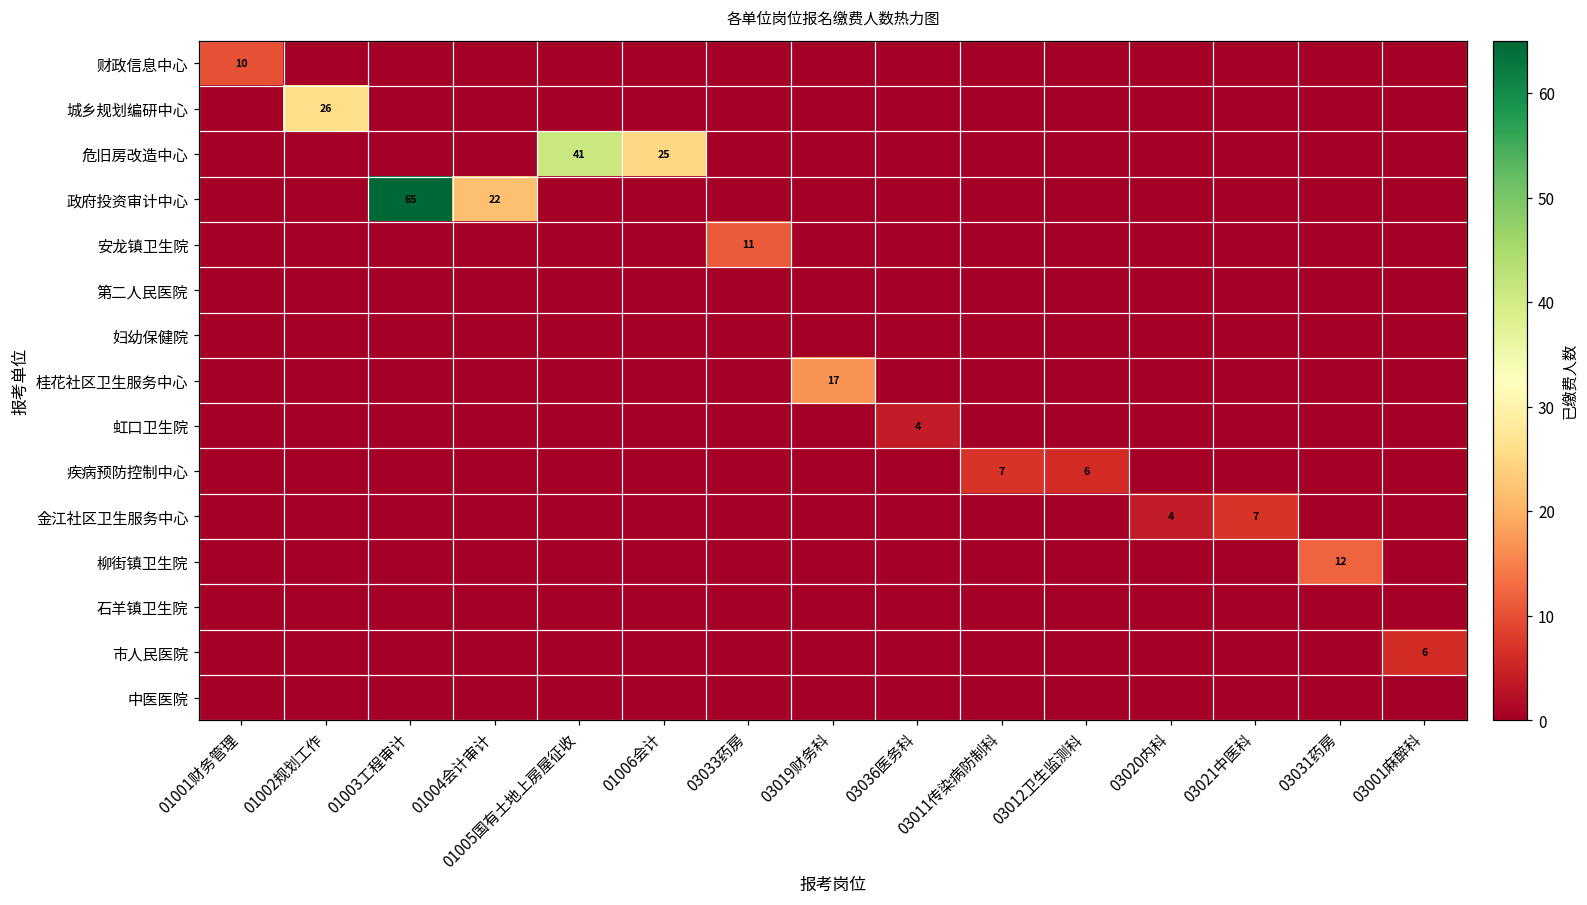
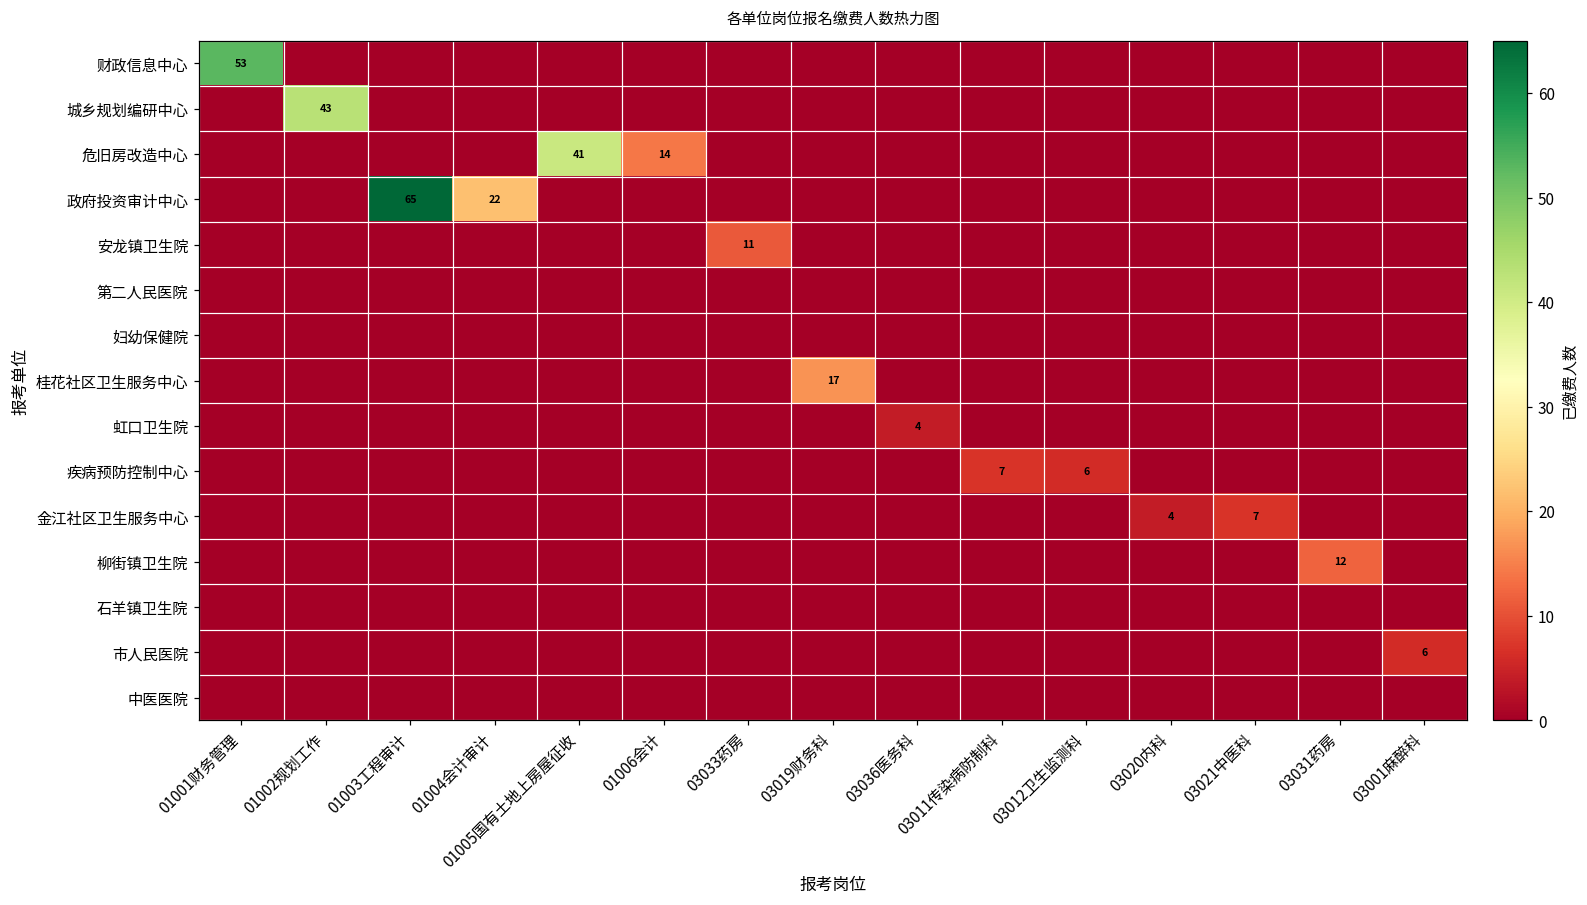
财政信息中心, 01001财务管理: 10 -> 53
城乡规划编研中心, 01002规划工作: 26 -> 43
危旧房改造中心, 01006会计: 25 -> 14
